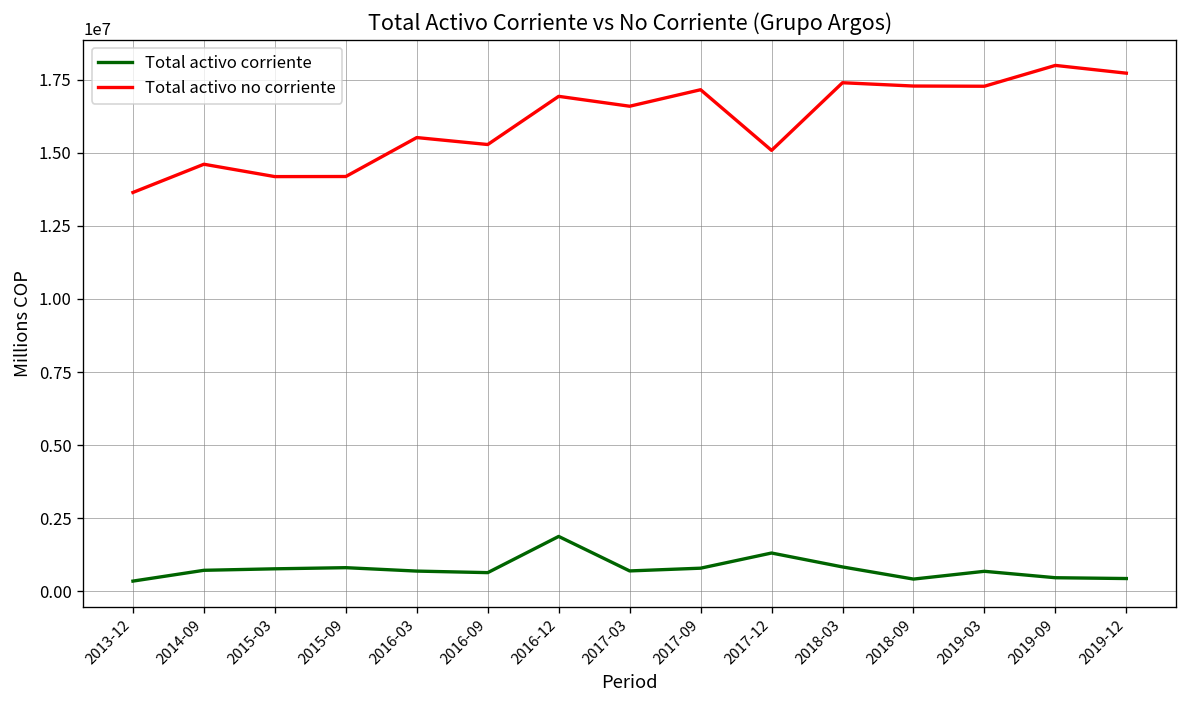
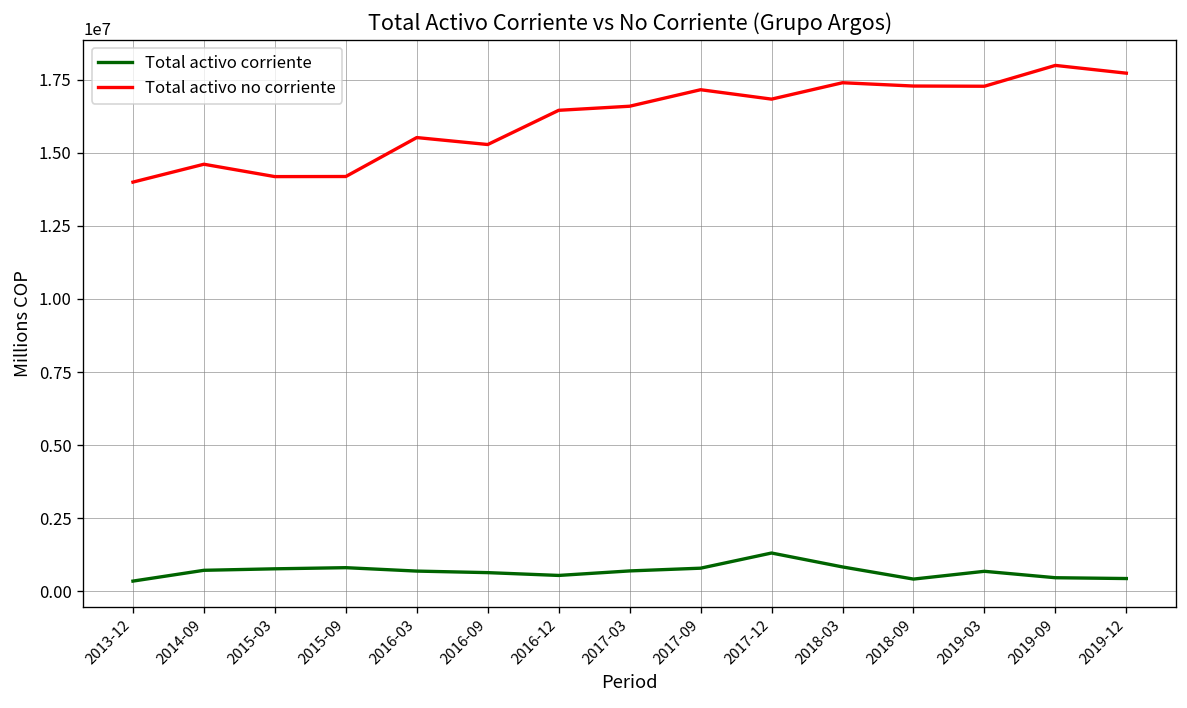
Total activo no corriente, 2013-12: 13600000 -> 14000000
Total activo corriente, 2016-12: 1900000 -> 500000
Total activo no corriente, 2016-12: 16900000 -> 16500000
Total activo no corriente, 2017-12: 15100000 -> 16800000
